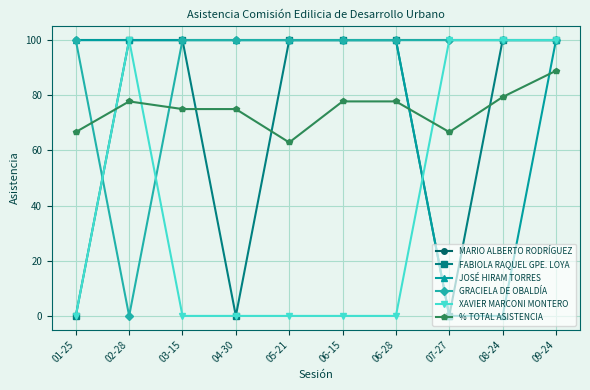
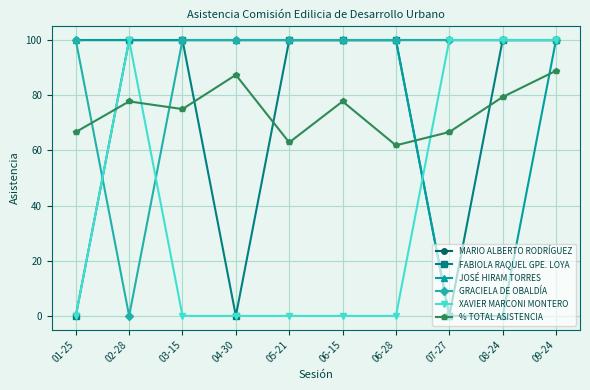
% TOTAL ASISTENCIA, 04-30: 75 -> 87
% TOTAL ASISTENCIA, 06-28: 78 -> 62
